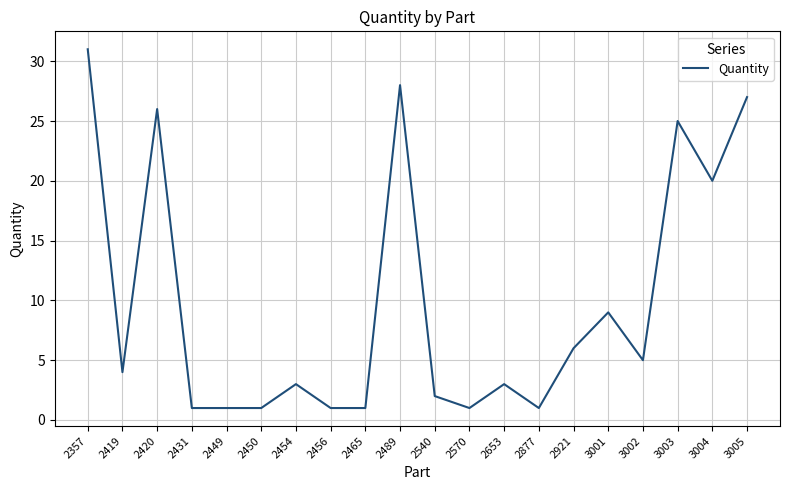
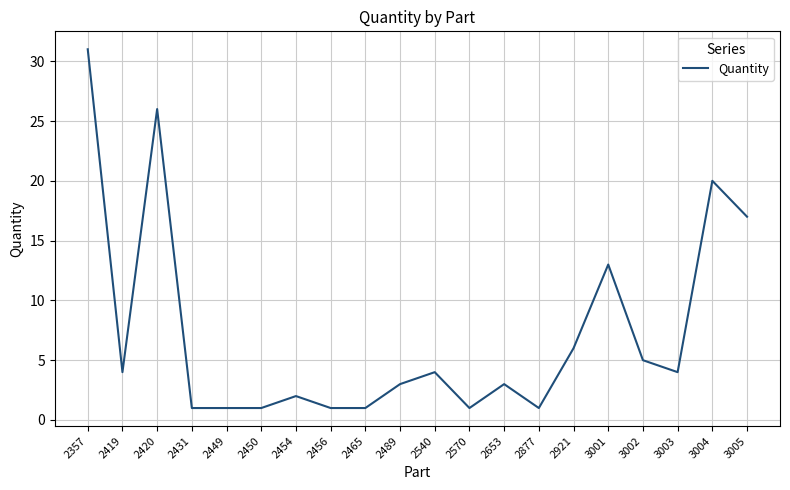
2454: 3 -> 2
2489: 28 -> 3
2540: 2 -> 4
3001: 9 -> 13
3003: 25 -> 4
3005: 27 -> 17
